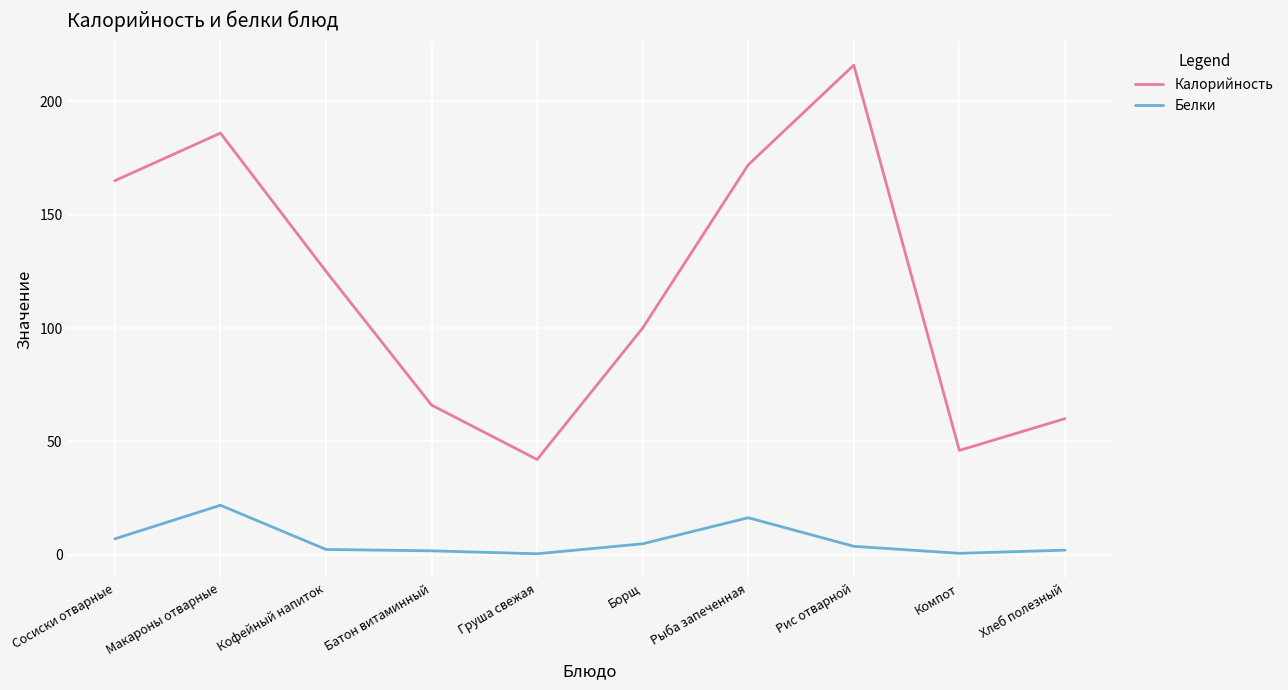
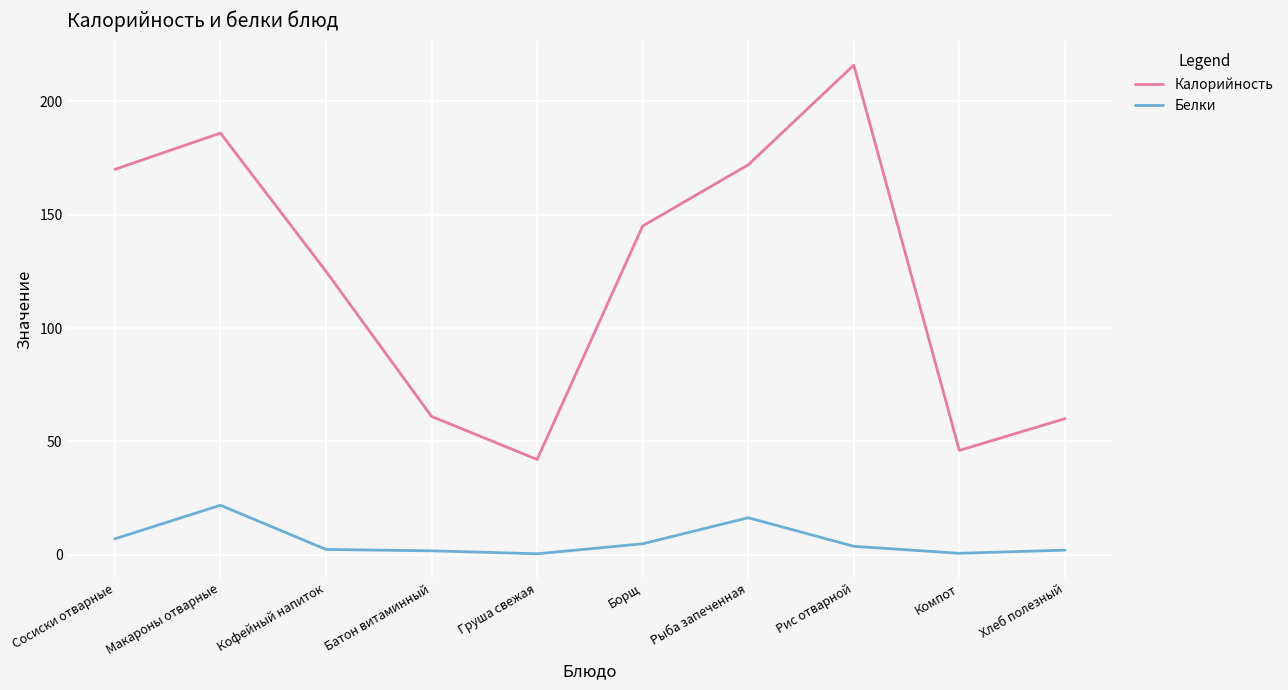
Калорийность, Сосиски отварные: 165 -> 170
Калорийность, Батон витаминный: 66 -> 61
Калорийность, Борщ: 100 -> 145
